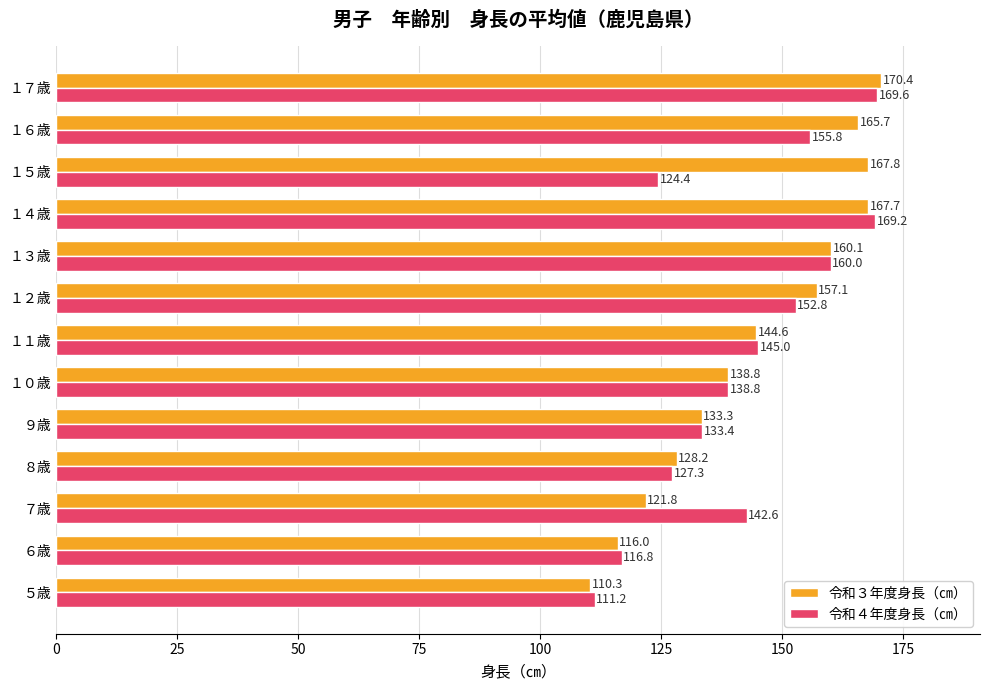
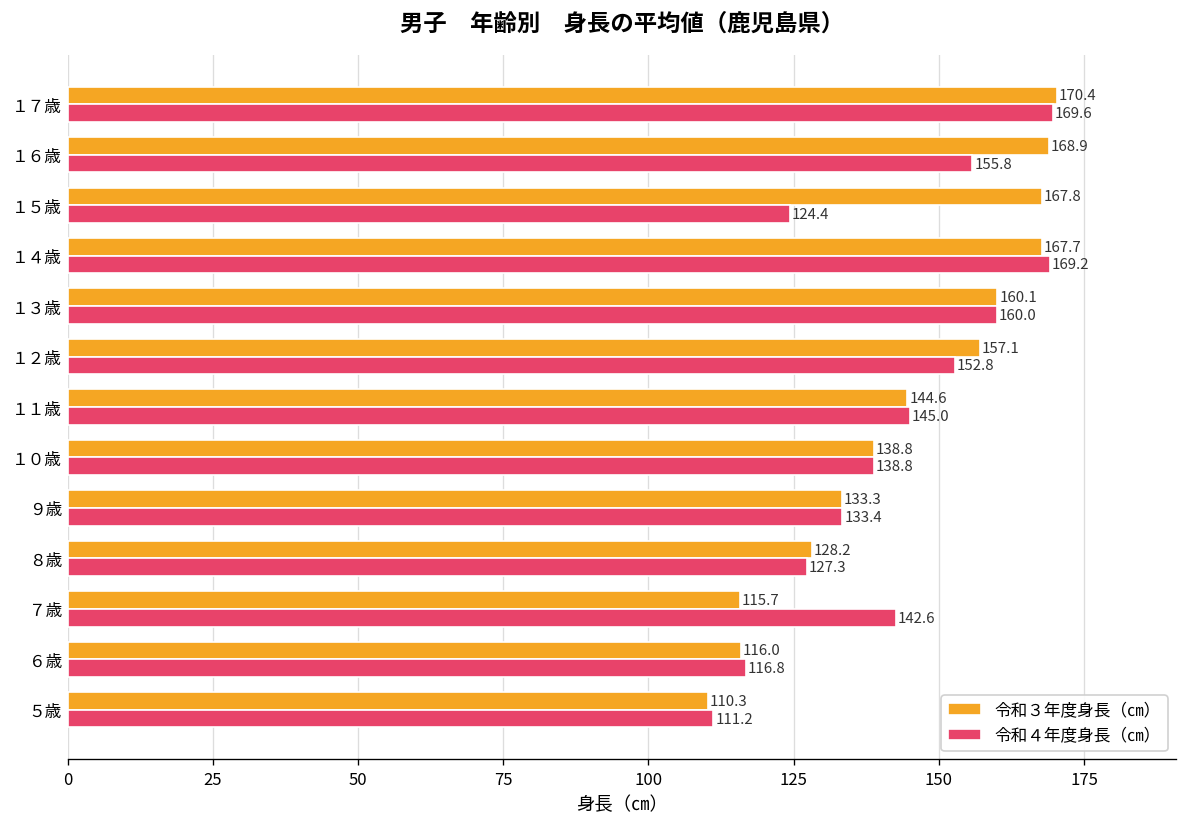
令和３年度身長（㎝）, １６歳: 165.7 -> 168.9
令和３年度身長（㎝）, ７歳: 121.8 -> 115.7
